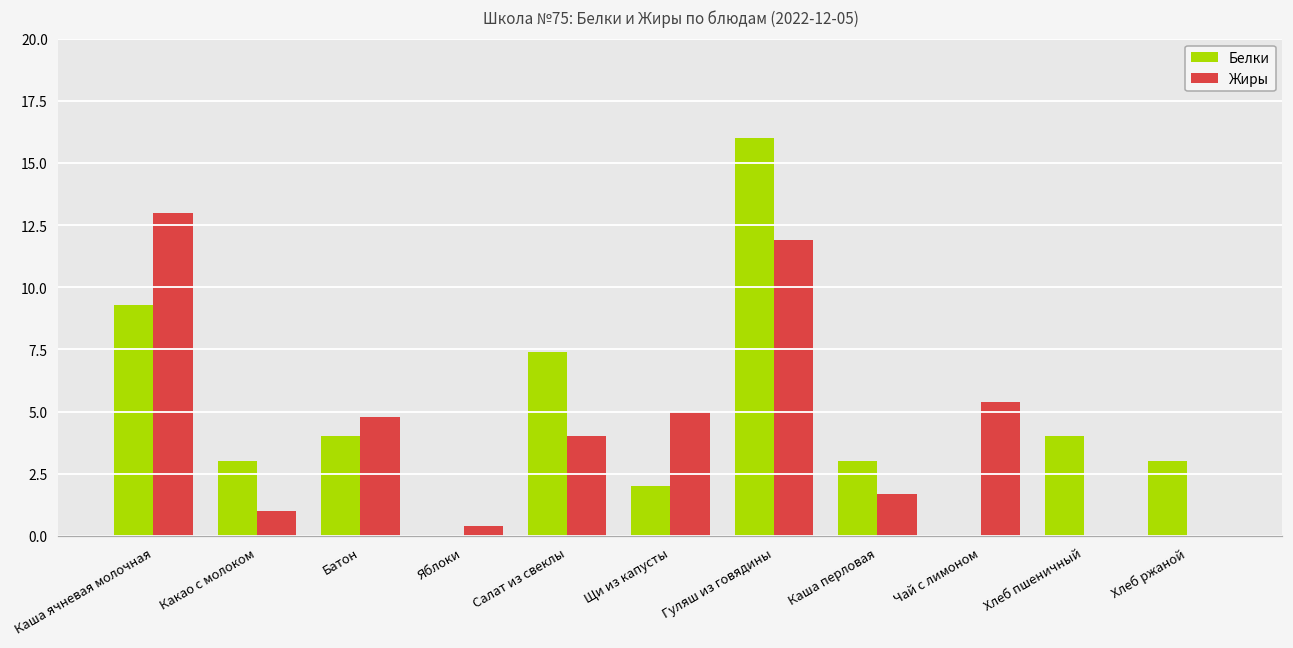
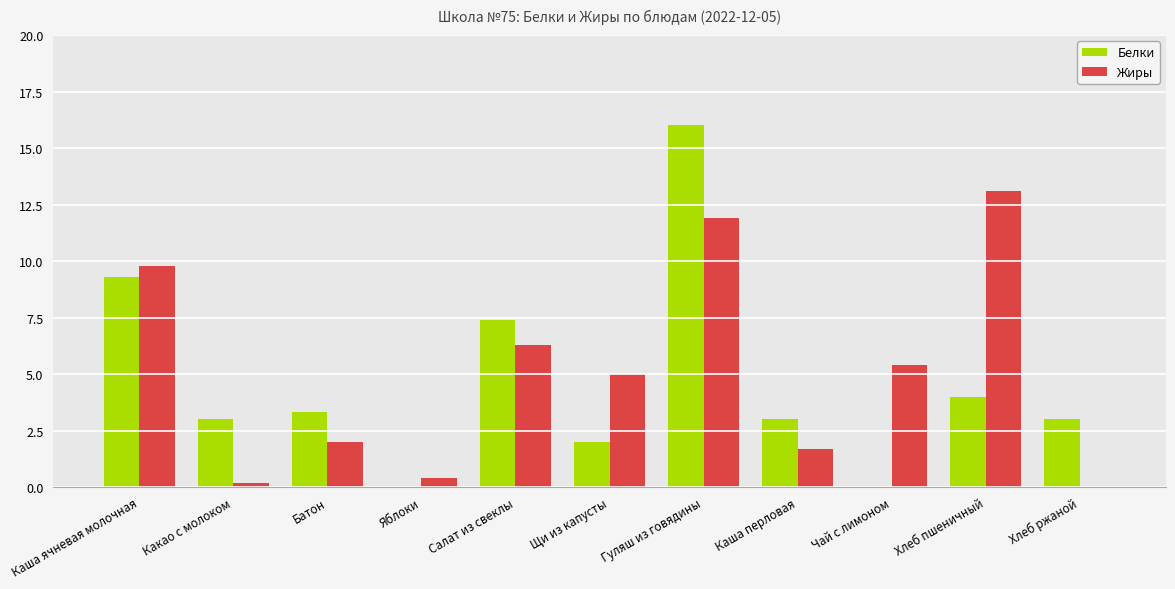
Жиры, Каша ячневая молочная: 13.0 -> 9.8
Жиры, Какао с молоком: 1.0 -> 0.2
Белки, Батон: 4.0 -> 3.3
Жиры, Батон: 4.8 -> 2.0
Жиры, Салат из свеклы: 4.0 -> 6.3
Жиры, Хлеб пшеничный: 0.0 -> 13.1
